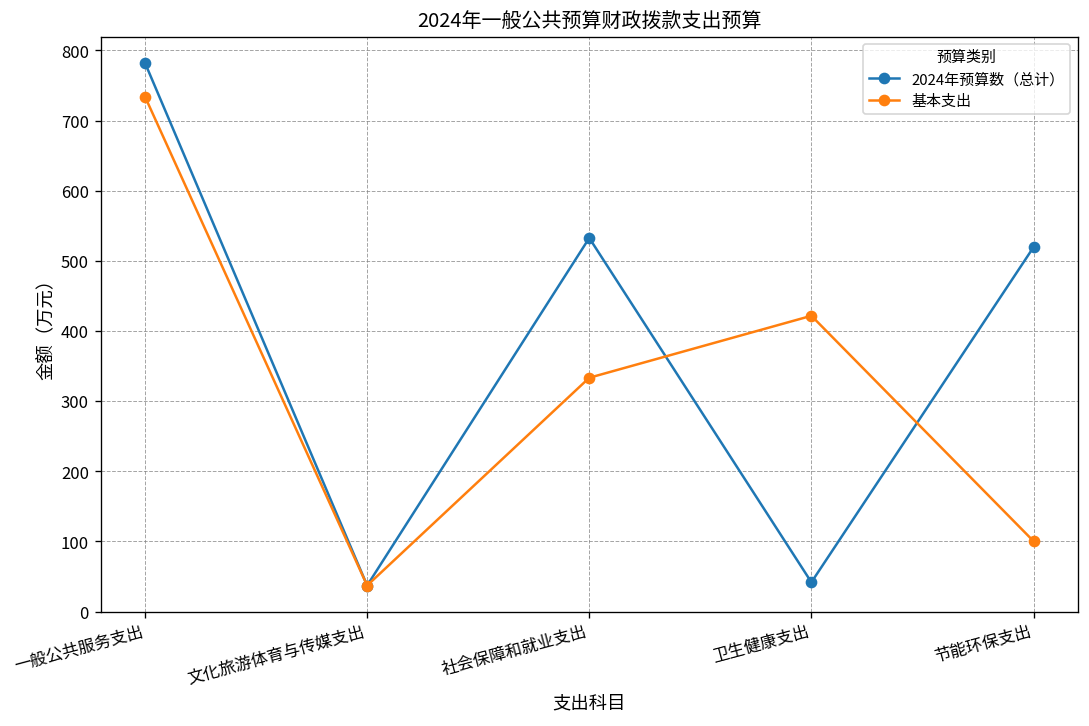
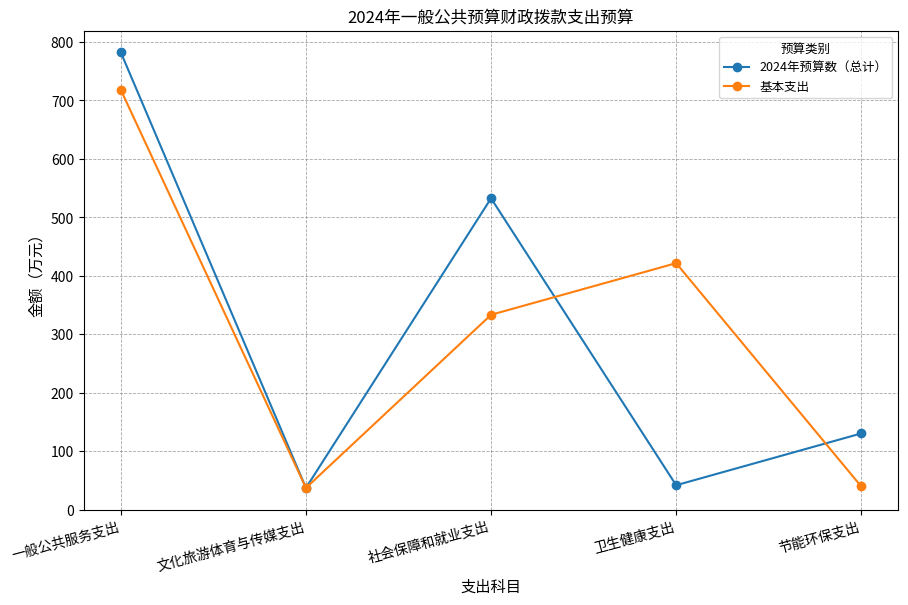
基本支出, 一般公共服务支出: 730 -> 720
2024年预算数（总计）, 节能环保支出: 520 -> 130
基本支出, 节能环保支出: 100 -> 40
